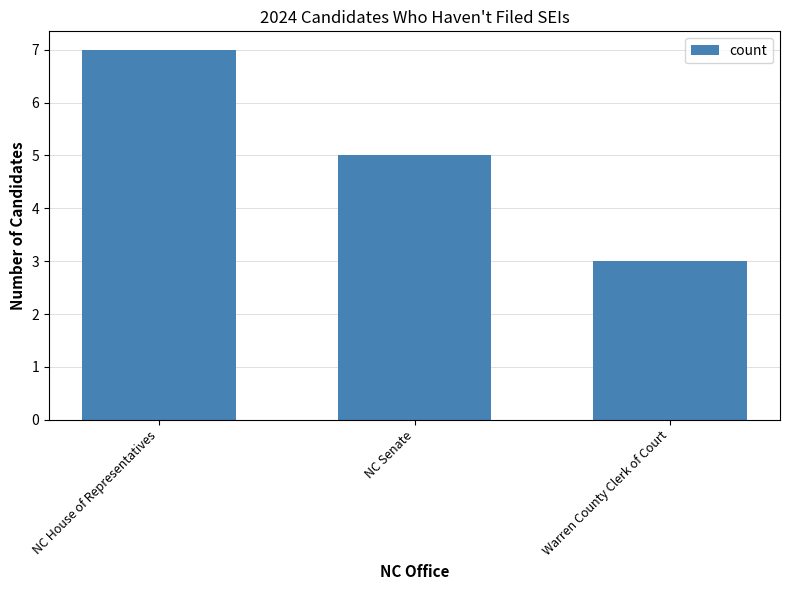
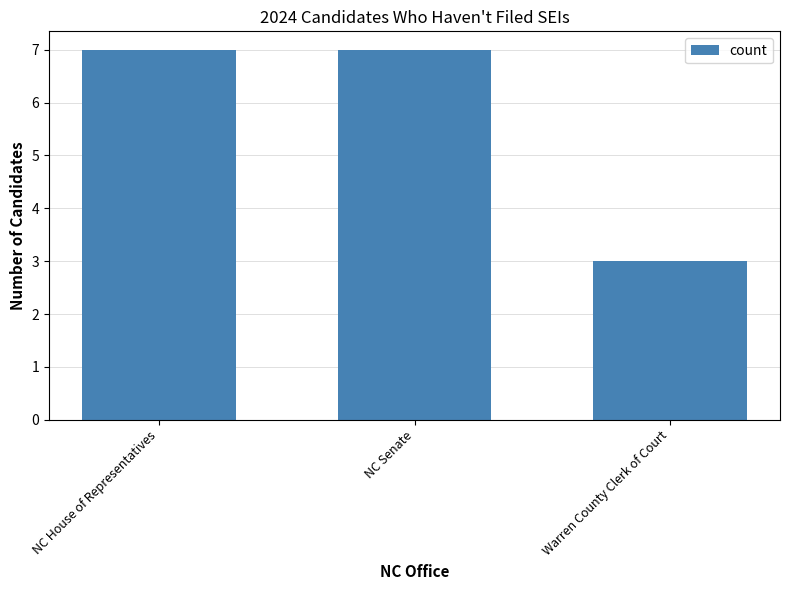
NC Senate: 5 -> 7
